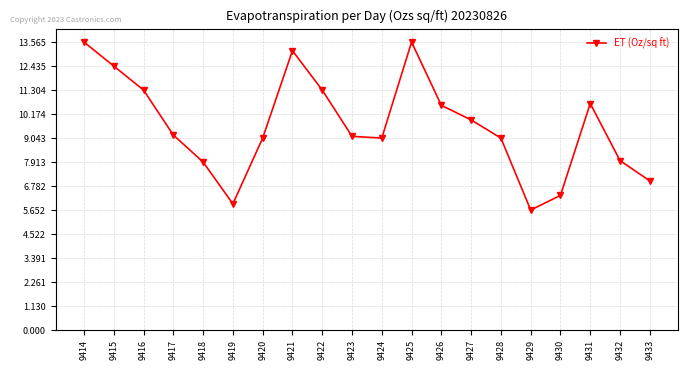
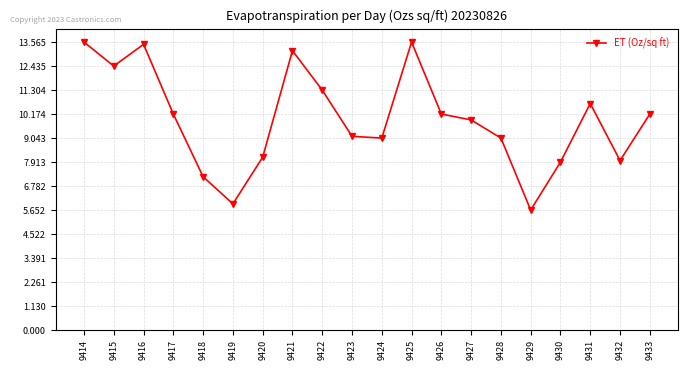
9416: 11.3 -> 13.5
9417: 9.2 -> 10.2
9418: 7.9 -> 7.2
9420: 9.0 -> 8.1
9426: 10.6 -> 10.2
9430: 6.3 -> 7.9
9433: 7.0 -> 10.2
